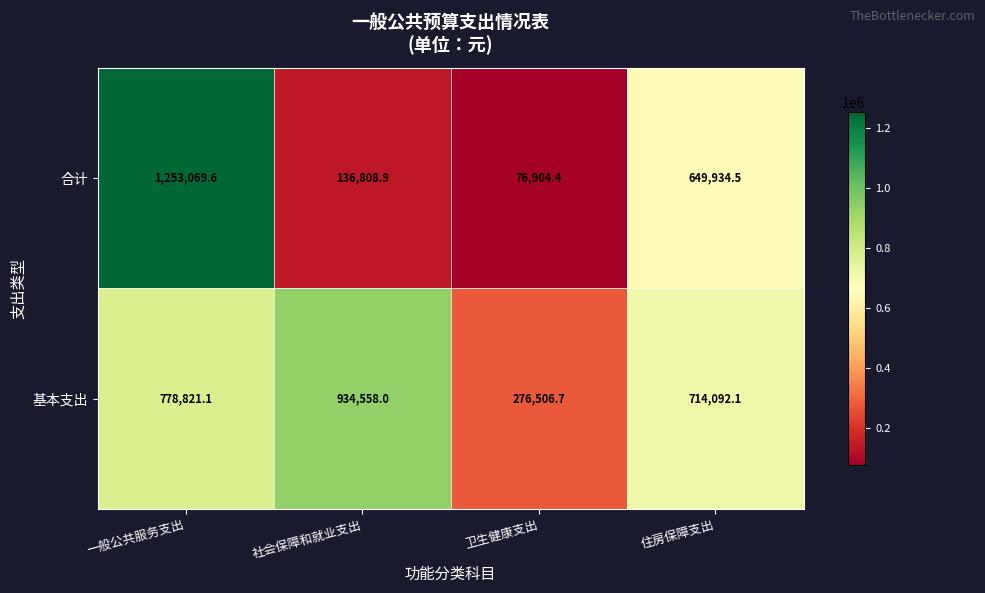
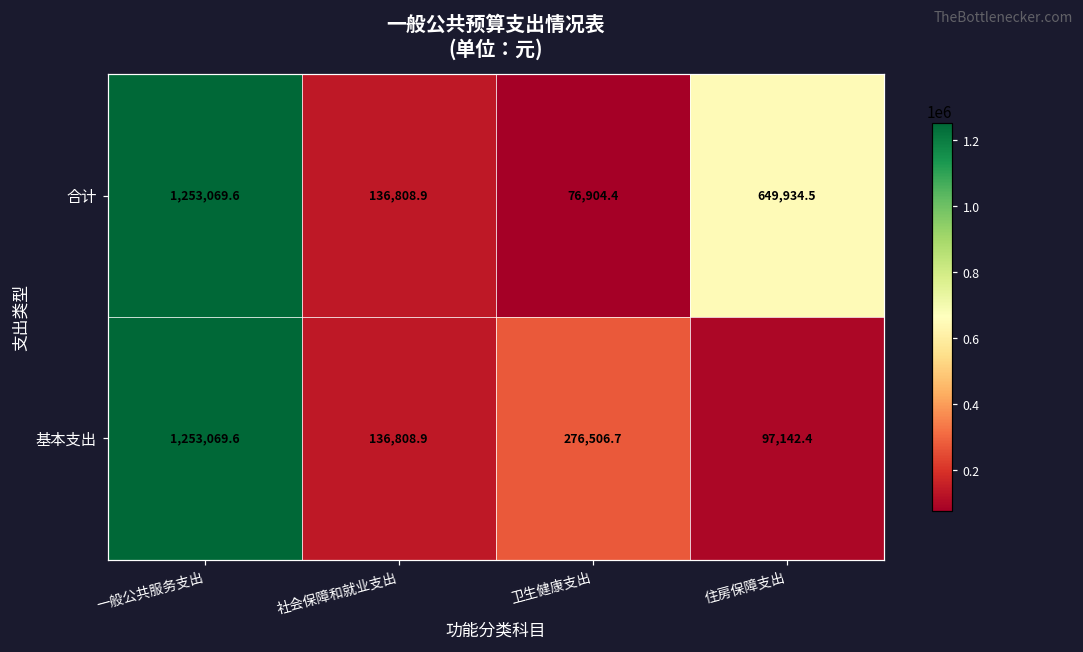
基本支出, 一般公共服务支出: 778,821.1 -> 1,253,069.6
基本支出, 社会保障和就业支出: 934,558.0 -> 136,808.9
基本支出, 住房保障支出: 714,092.1 -> 97,142.4
